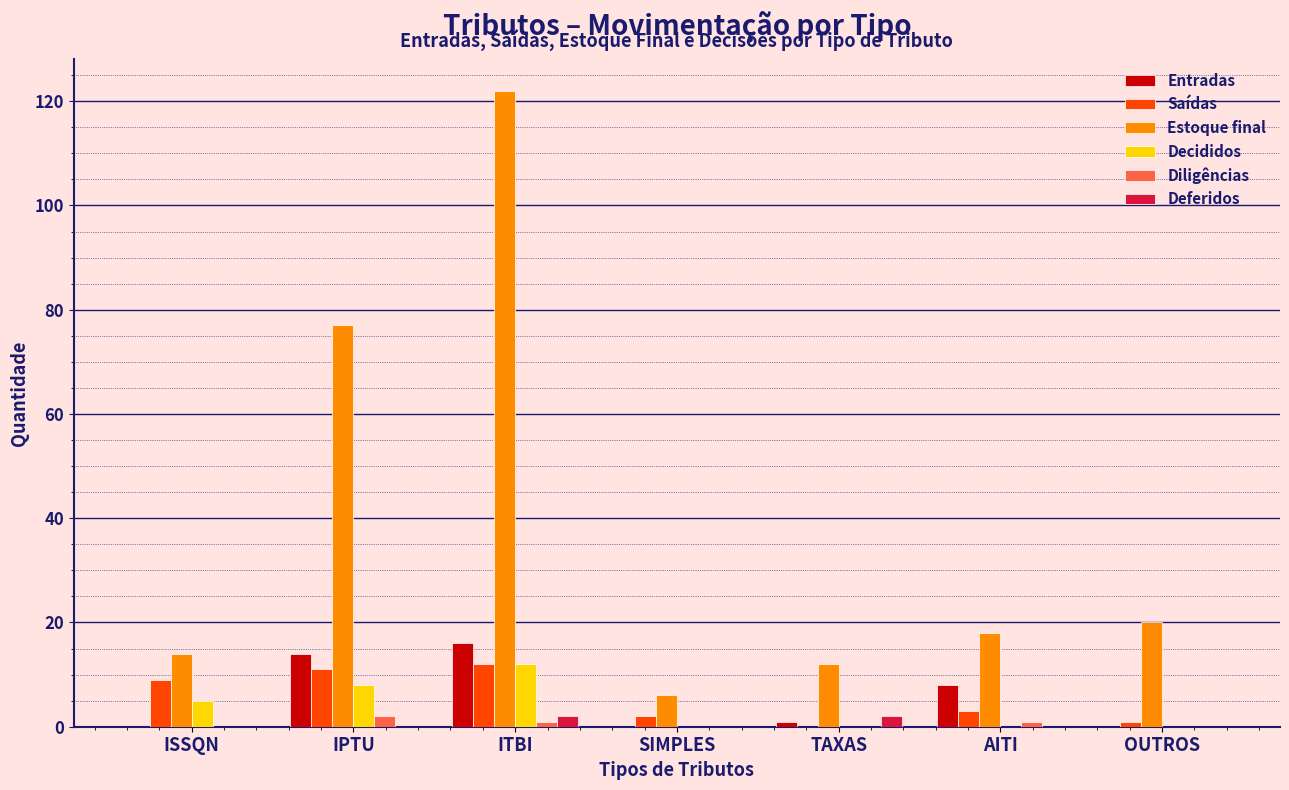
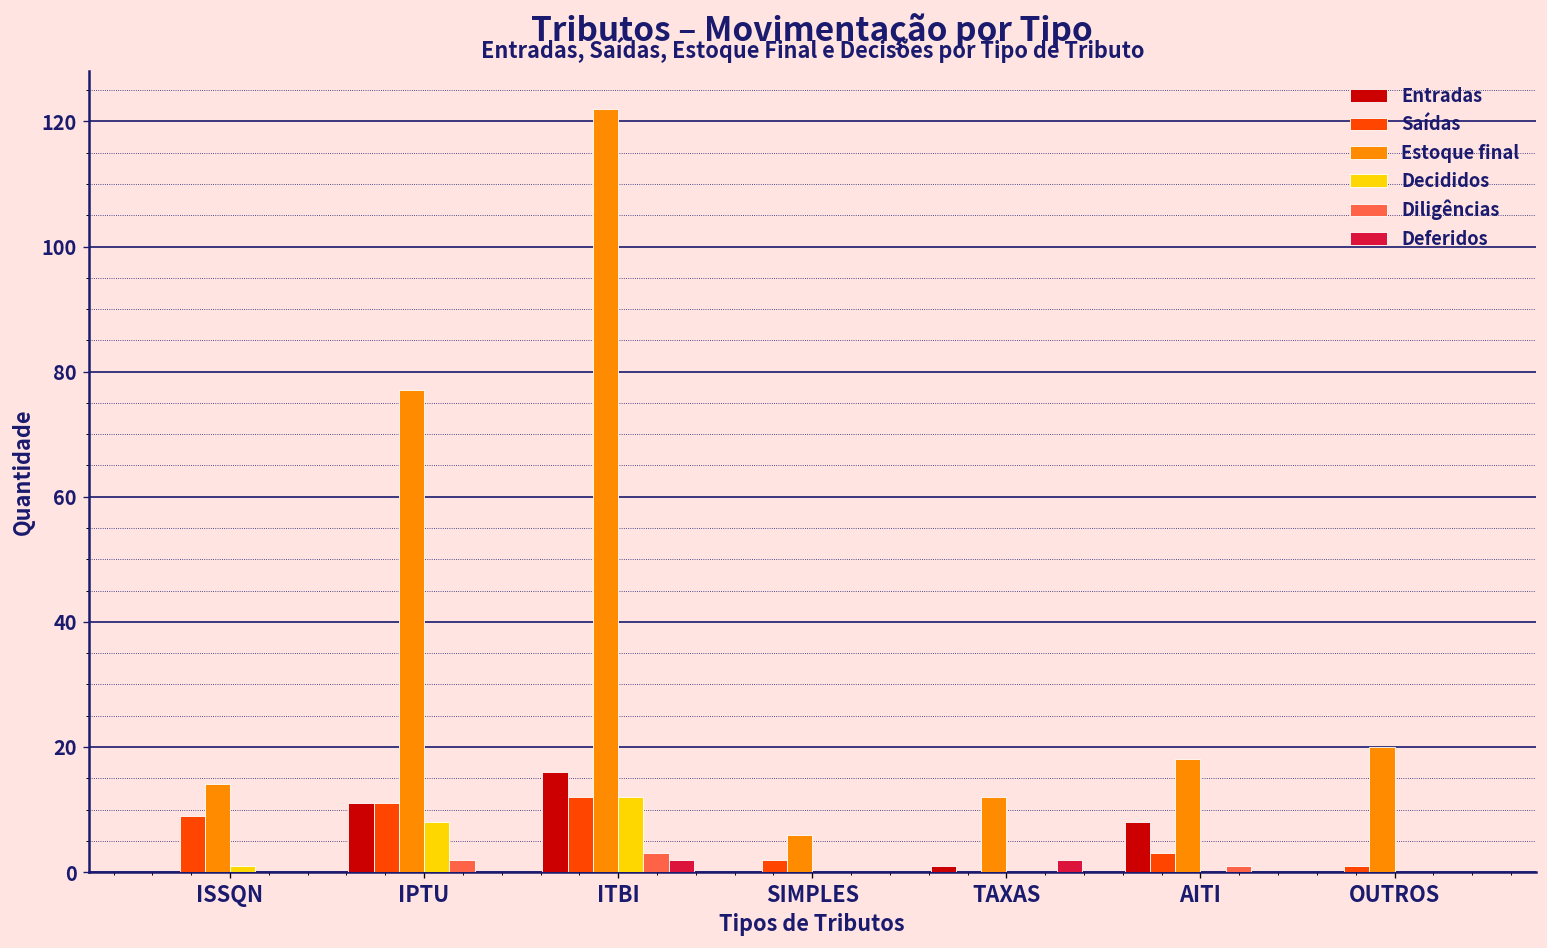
Decididos, ISSQN: 5 -> 1
Entradas, IPTU: 14 -> 11
Diligências, ITBI: 1 -> 3
